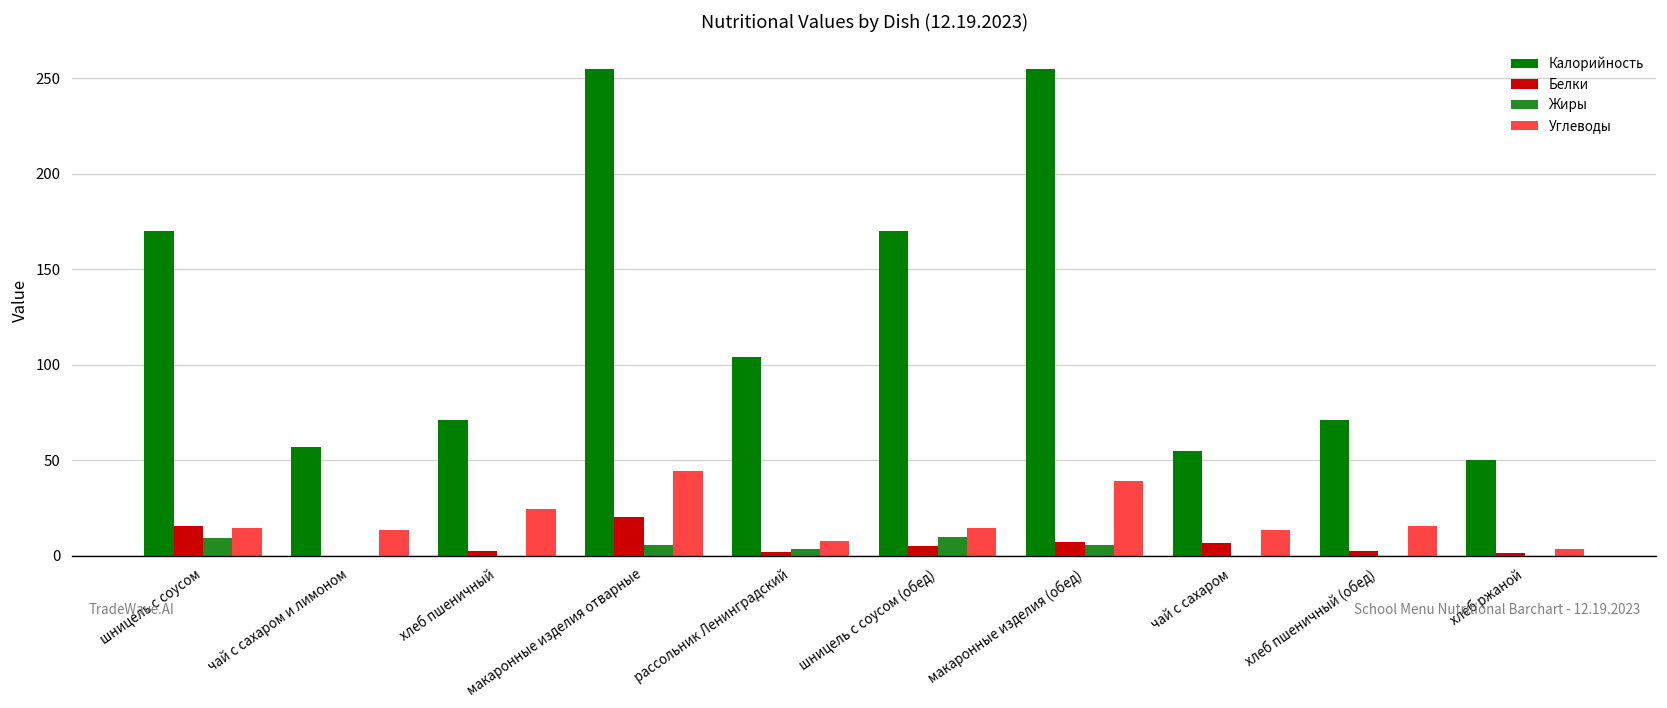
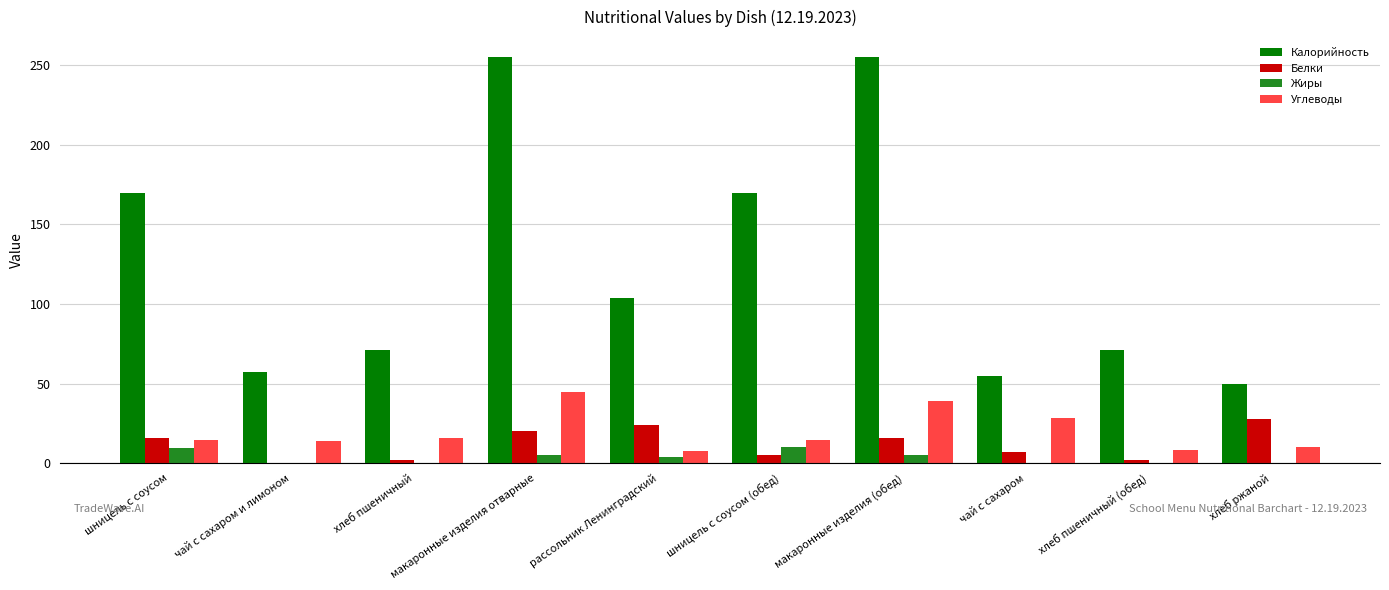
Углеводы, хлеб пшеничный: 25 -> 16
Белки, рассольник Ленинградский: 2 -> 24
Белки, макаронные изделия (обед): 7 -> 16
Углеводы, чай с сахаром: 14 -> 28
Углеводы, хлеб пшеничный (обед): 16 -> 8
Белки, хлеб ржаной: 2 -> 28
Углеводы, хлеб ржаной: 4 -> 10
